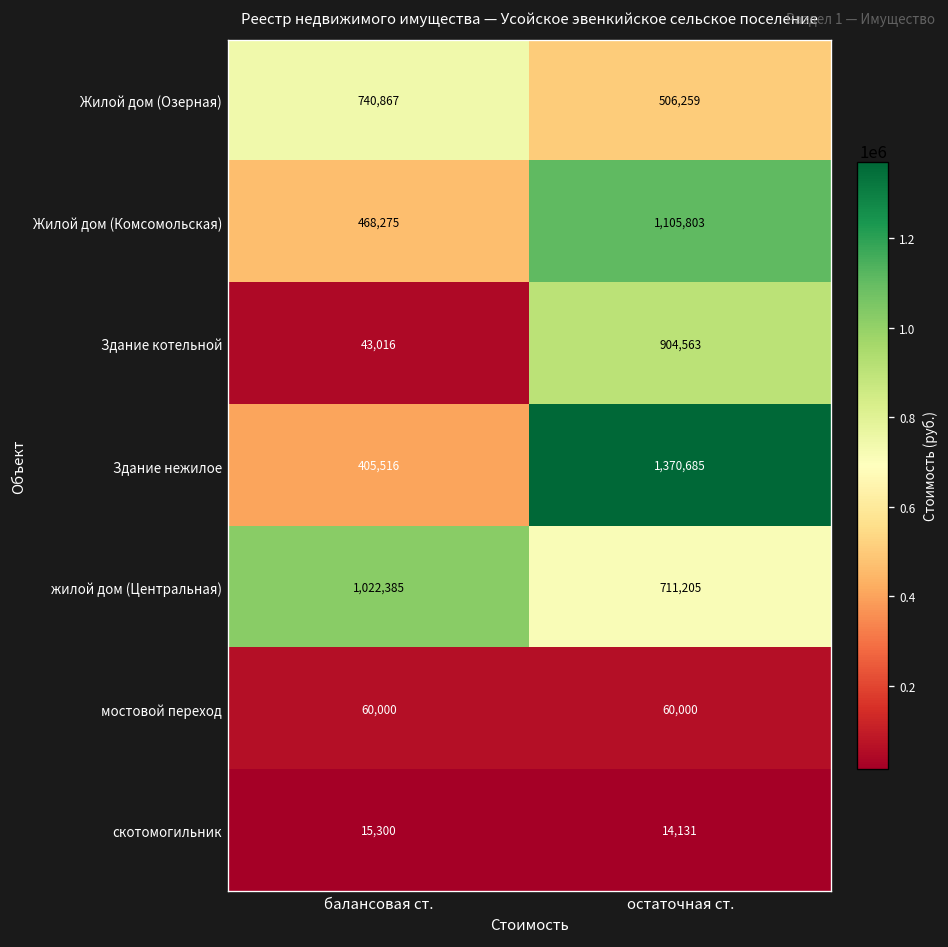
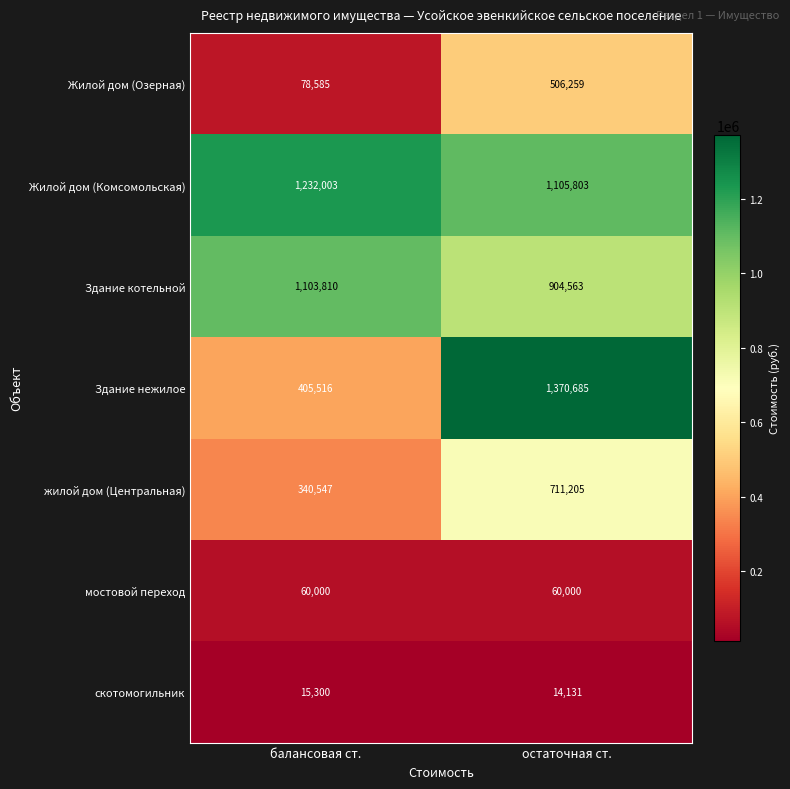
Жилой дом (Озерная), балансовая ст.: 740,867 -> 78,585
Жилой дом (Комсомольская), балансовая ст.: 468,275 -> 1,232,003
Здание котельной, балансовая ст.: 43,016 -> 1,103,810
жилой дом (Центральная), балансовая ст.: 1,022,385 -> 340,547
